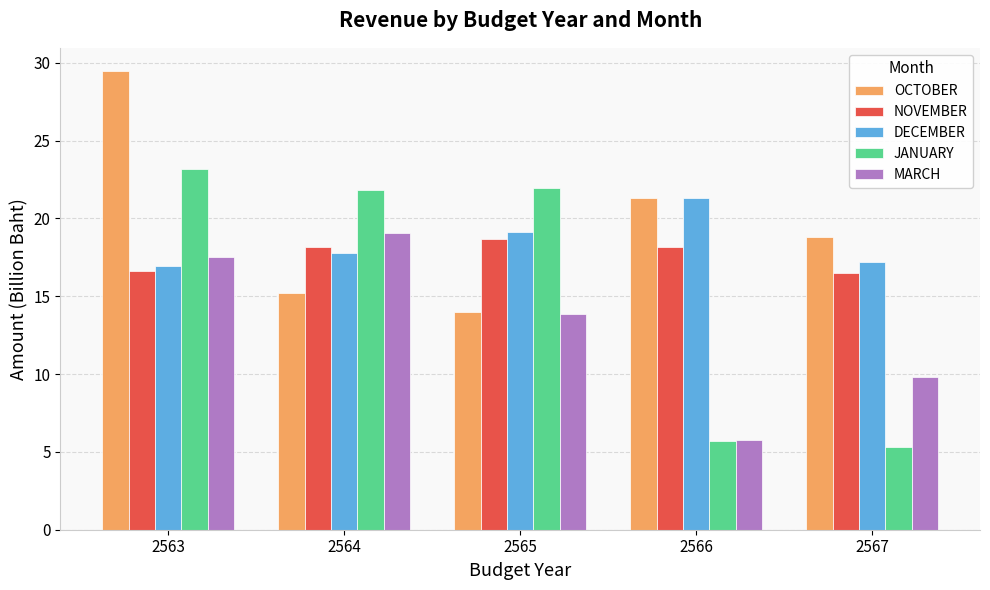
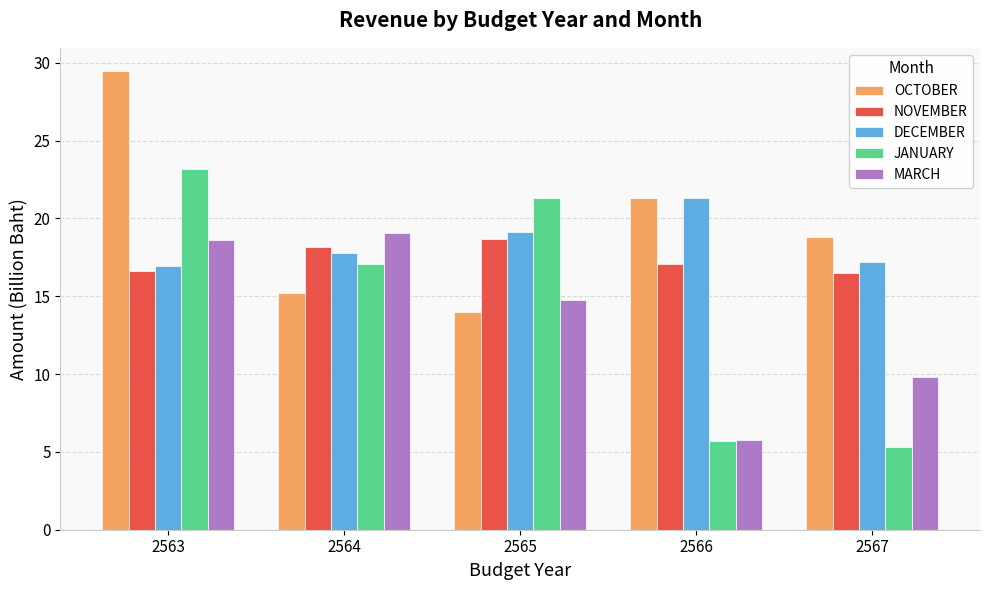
MARCH, 2563: 17.5 -> 18.6
JANUARY, 2564: 21.8 -> 17.1
JANUARY, 2565: 21.9 -> 21.3
MARCH, 2565: 13.8 -> 14.7
NOVEMBER, 2566: 18.2 -> 17.1
